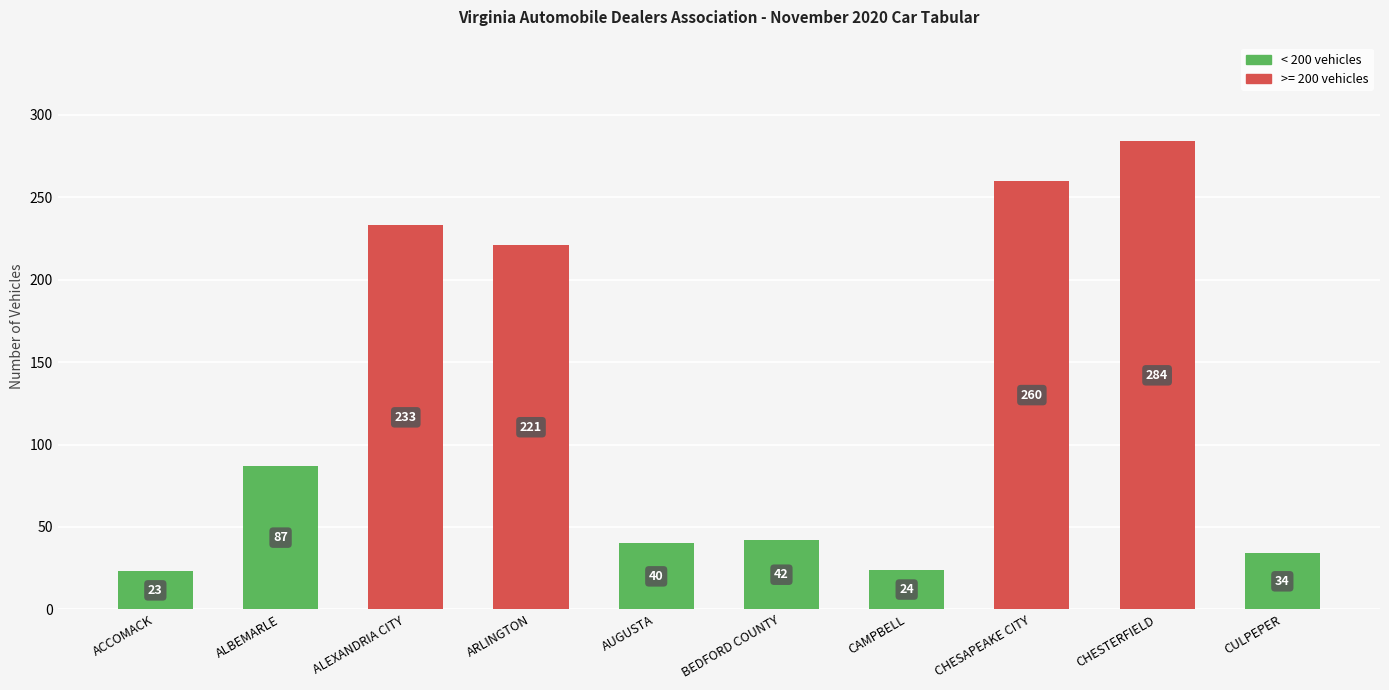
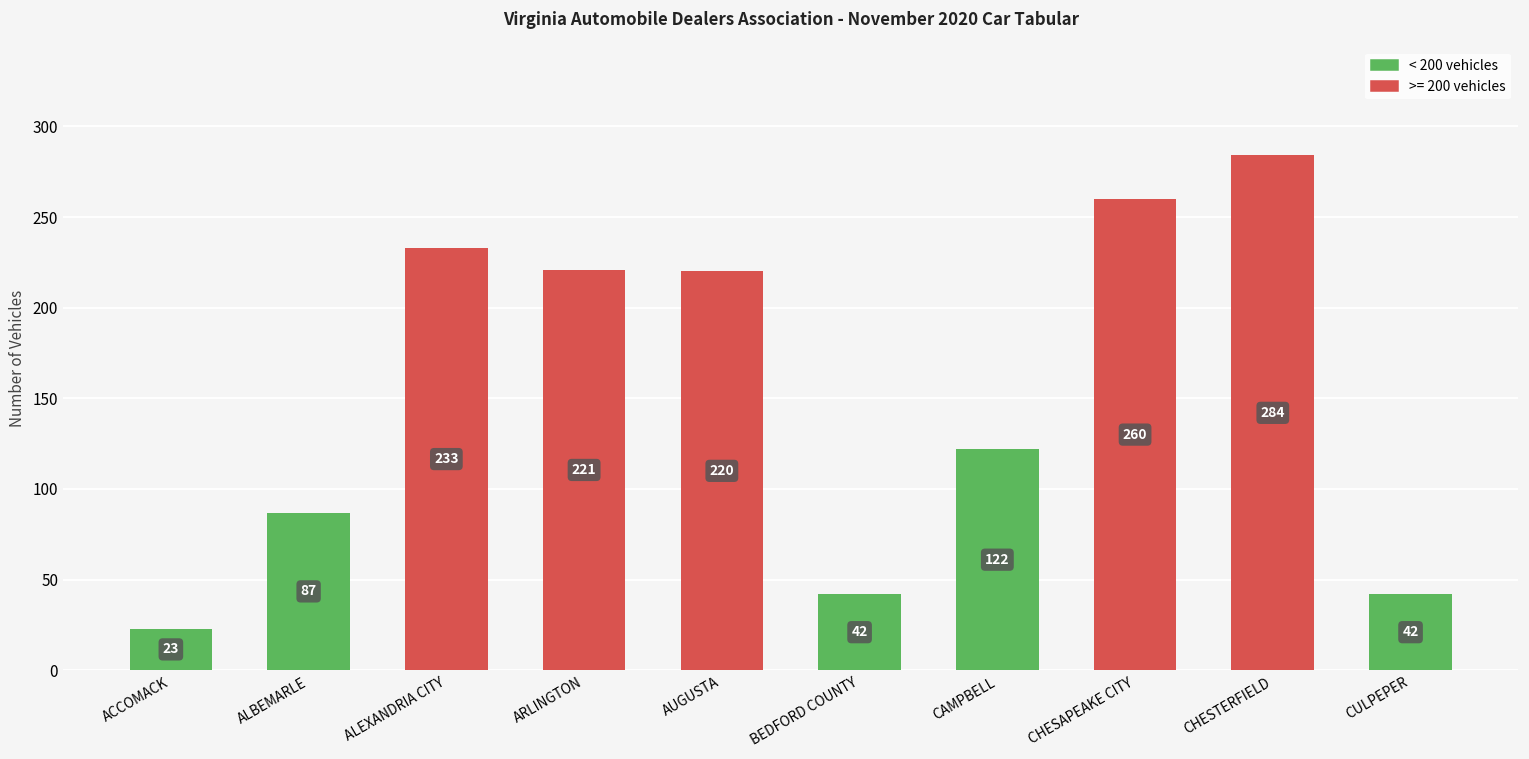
AUGUSTA: 40 -> 220
CAMPBELL: 24 -> 122
CULPEPER: 34 -> 42
